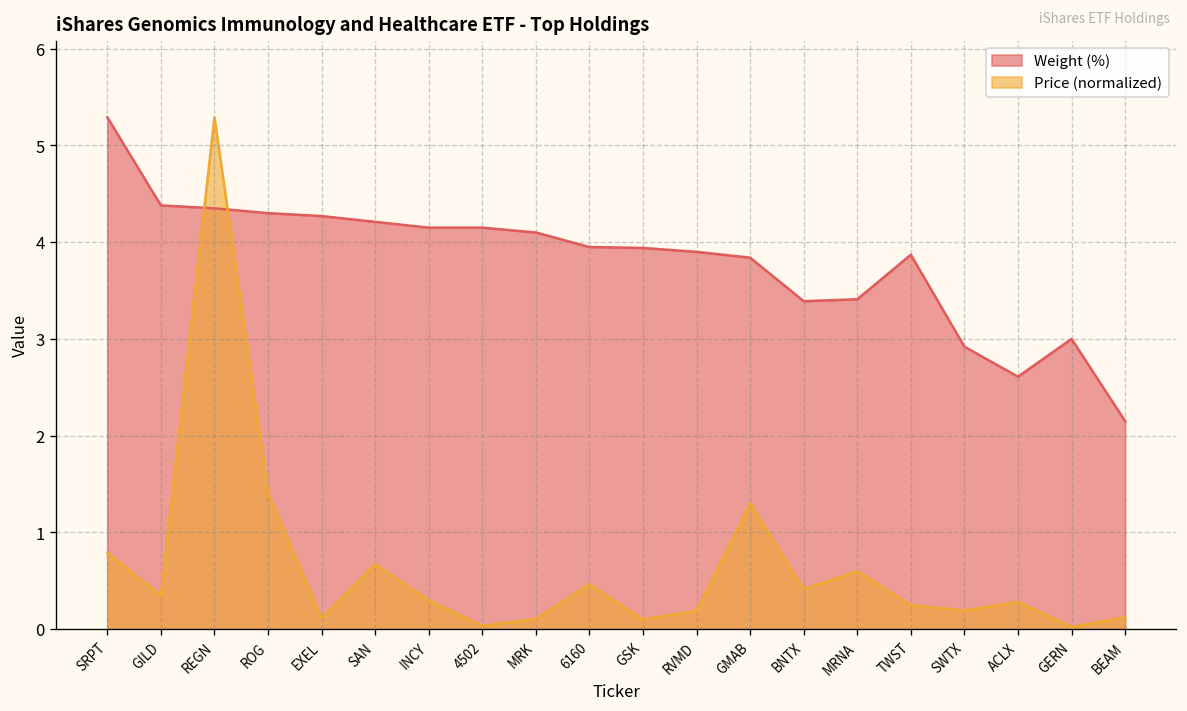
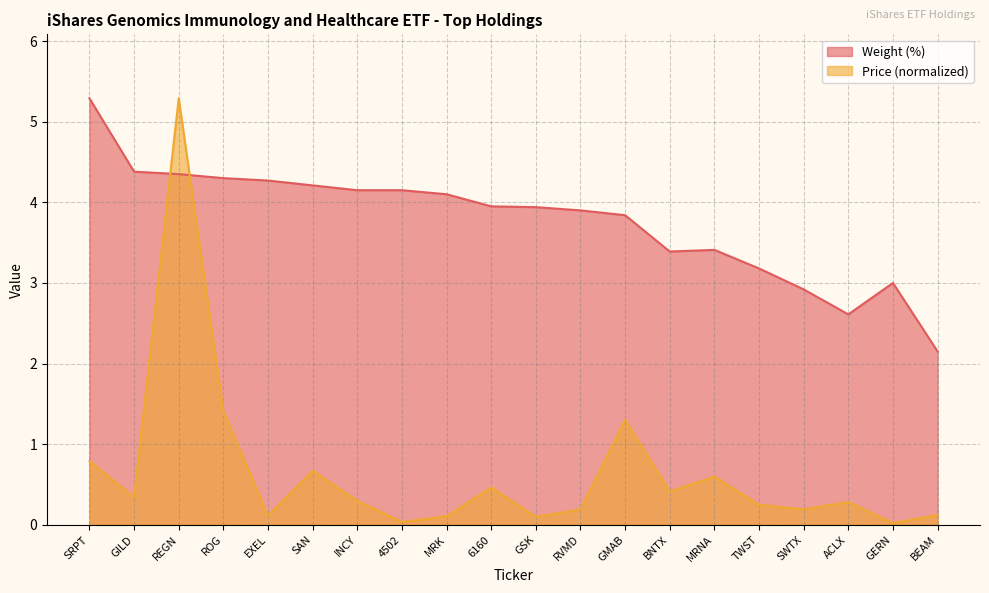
Weight (%), TWST: 3.9 -> 3.2
